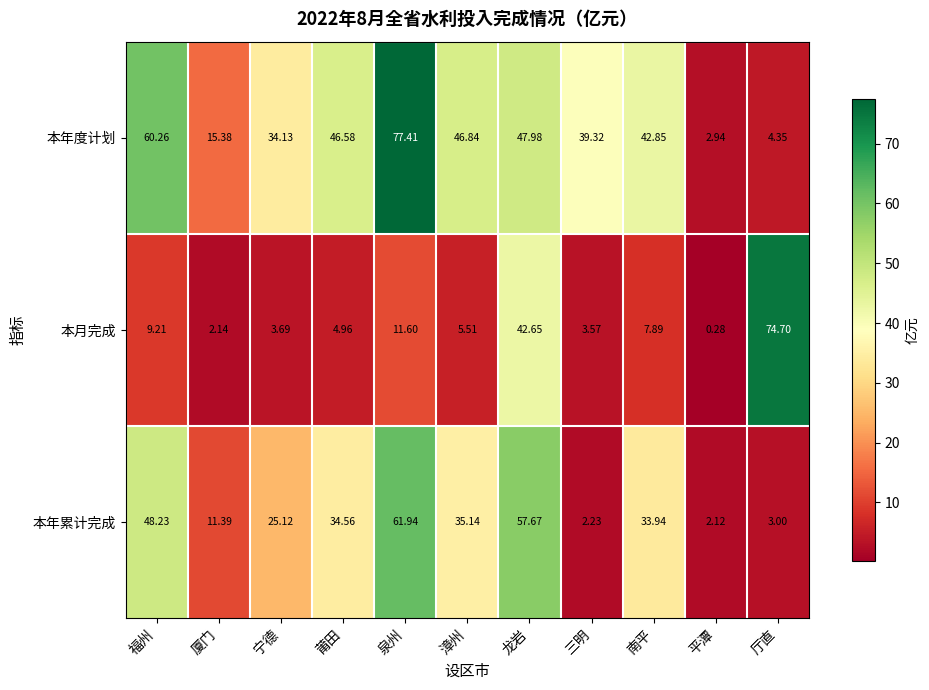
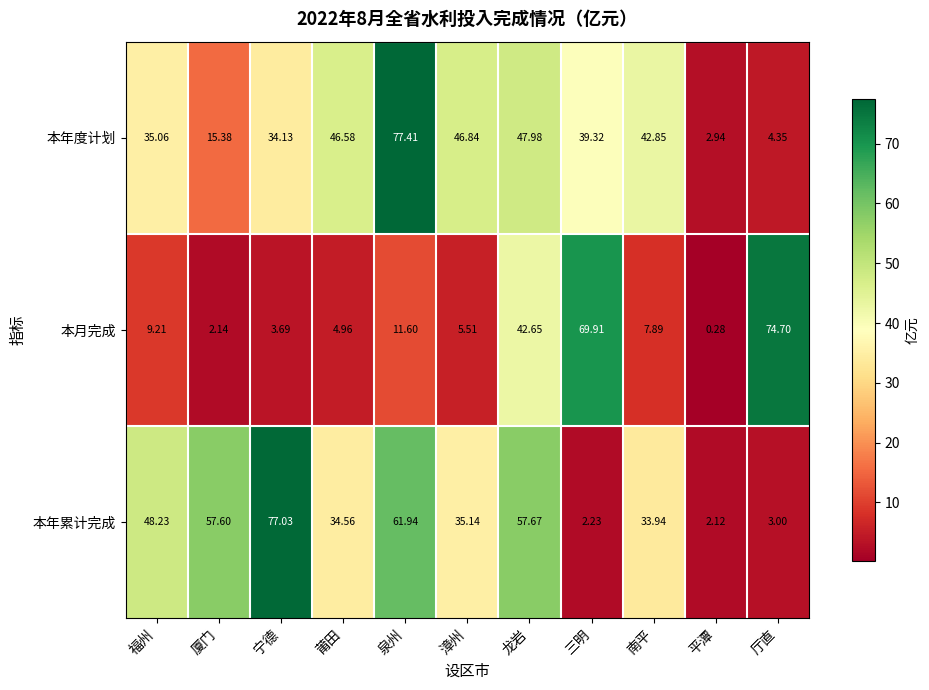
本年度计划, 福州: 60.26 -> 35.06
本月完成, 三明: 3.57 -> 69.91
本年累计完成, 厦门: 11.39 -> 57.60
本年累计完成, 宁德: 25.12 -> 77.03
